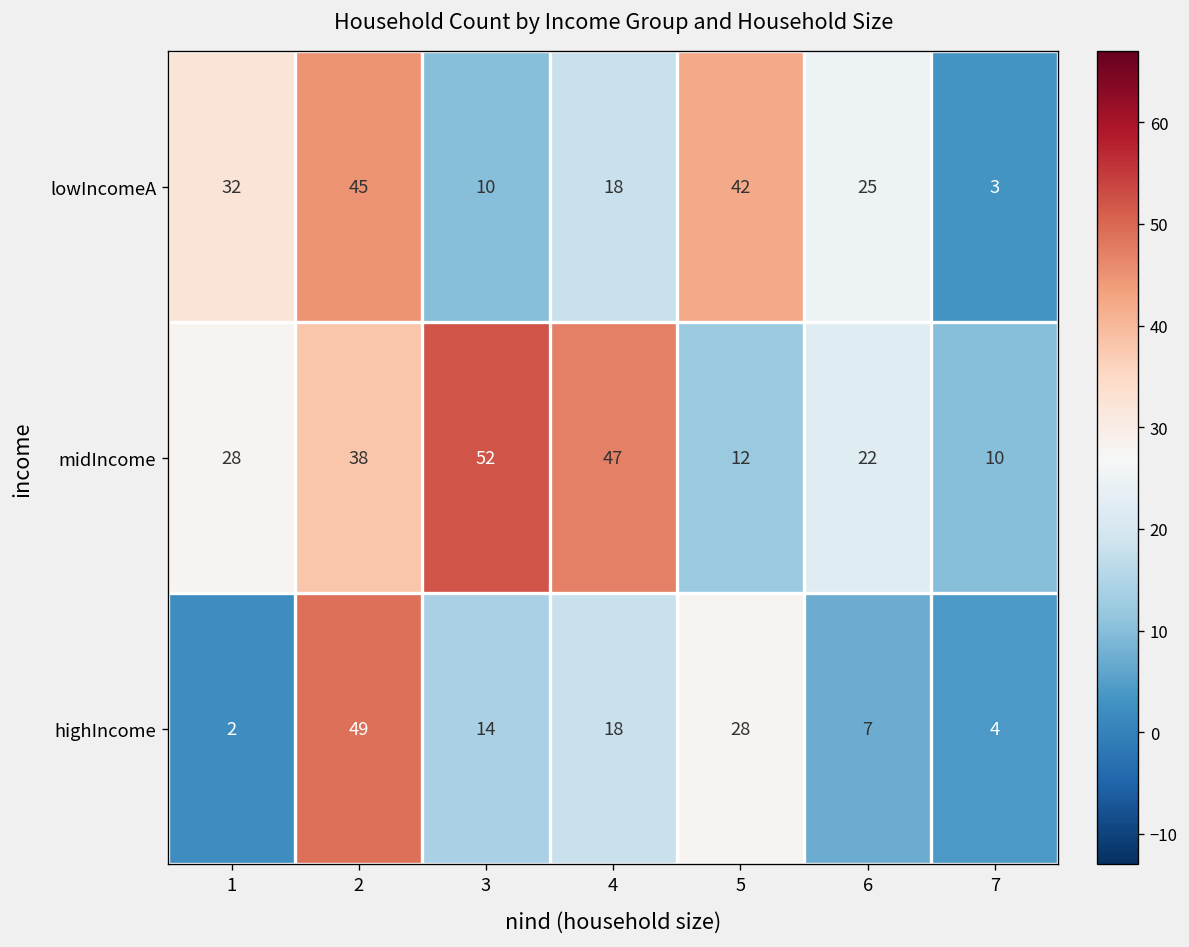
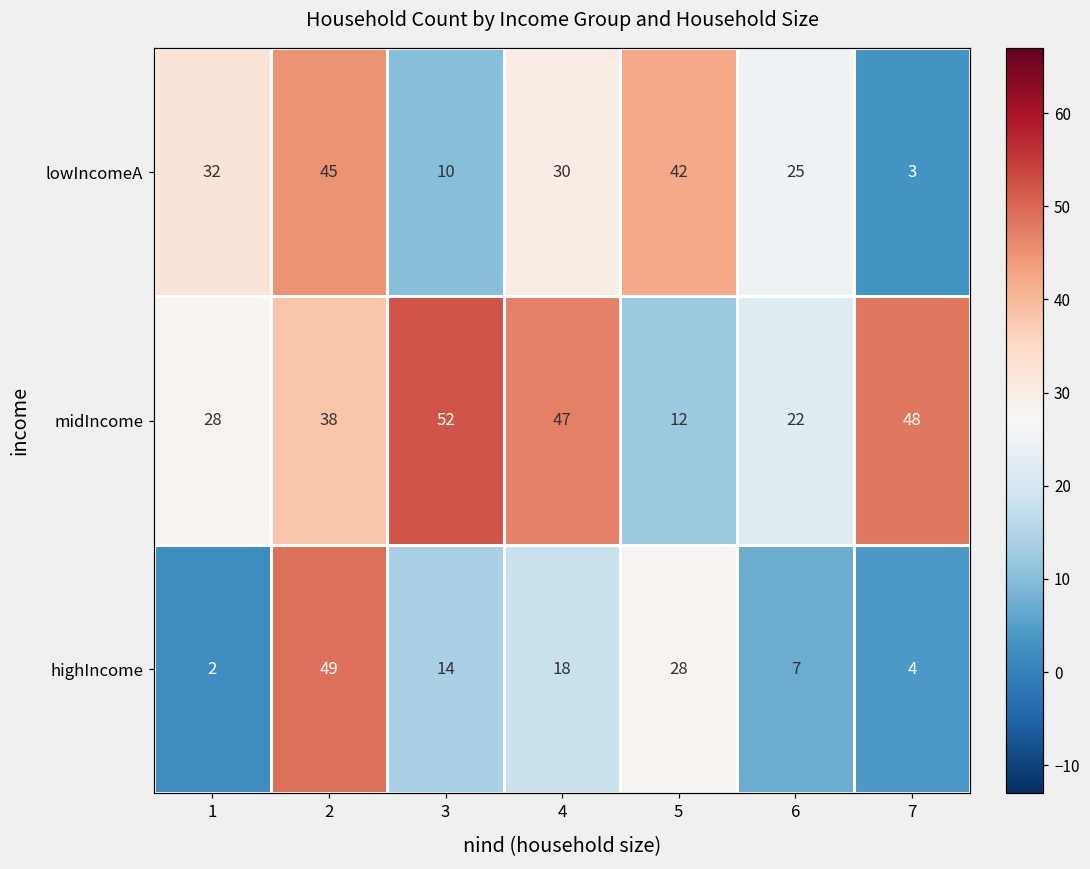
lowIncomeA, 4: 18 -> 30
midIncome, 7: 10 -> 48
